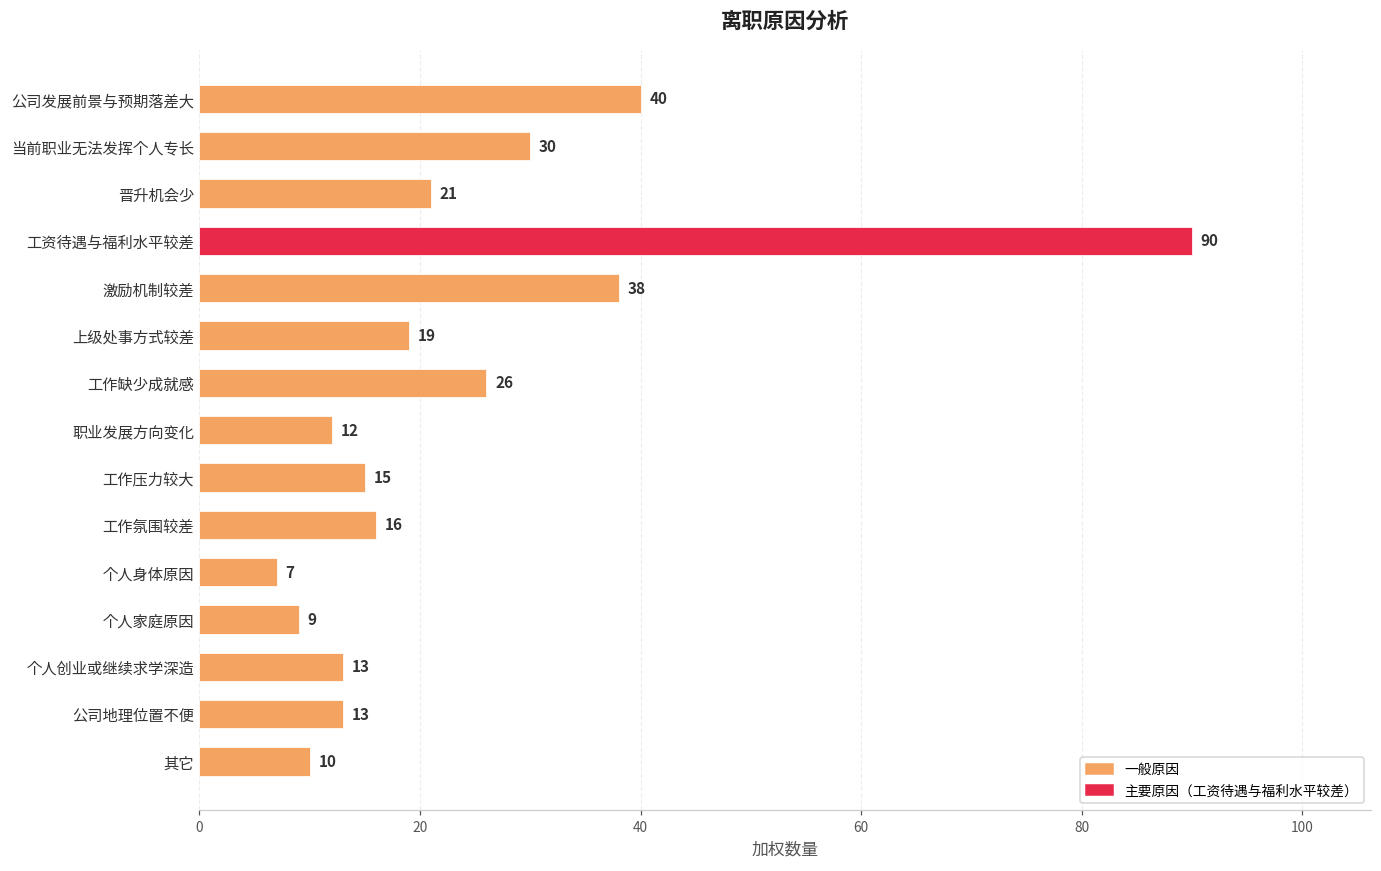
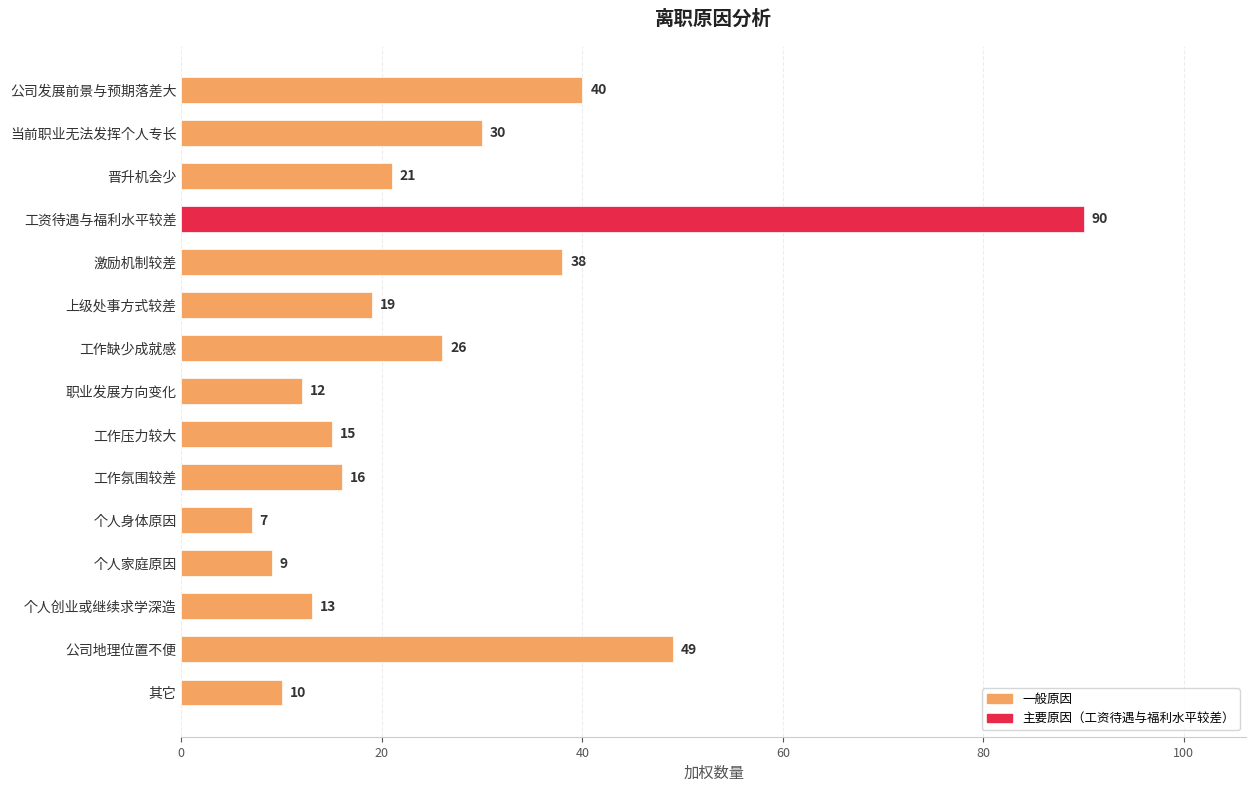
公司地理位置不便: 13 -> 49
